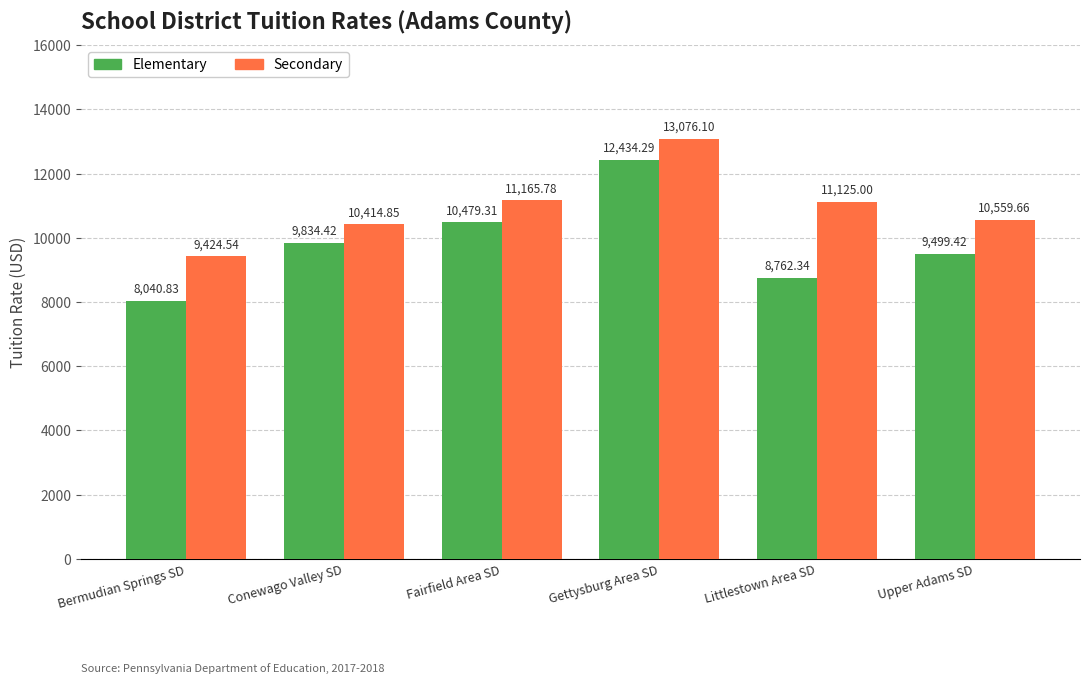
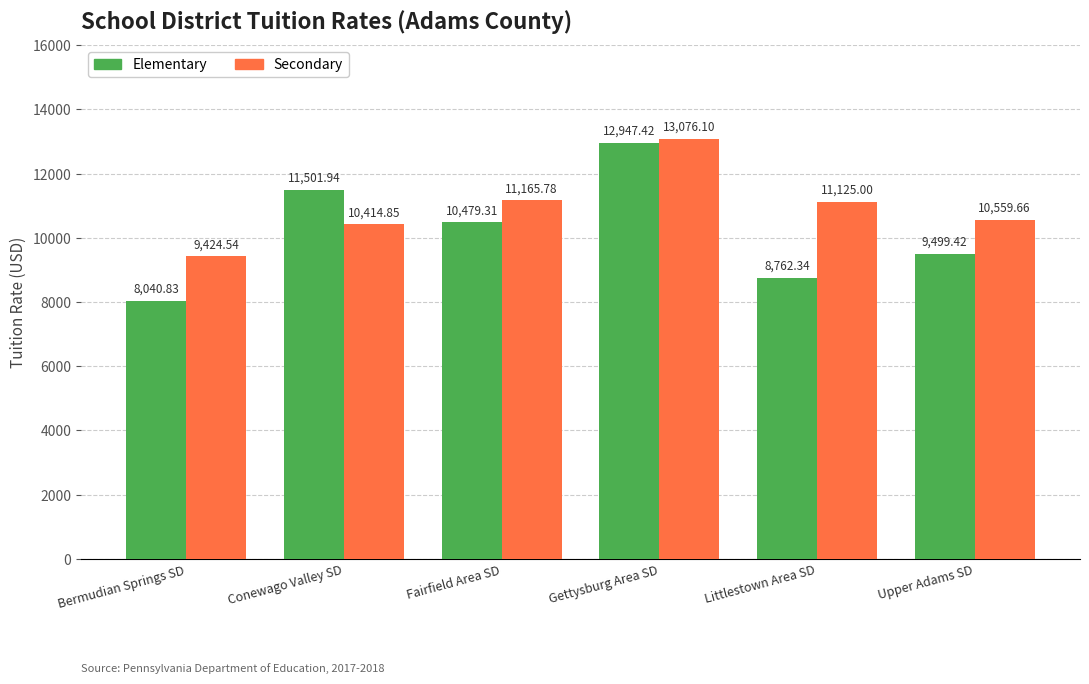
Elementary, Conewago Valley SD: 9,834.42 -> 11,501.94
Elementary, Gettysburg Area SD: 12,434.29 -> 12,947.42
